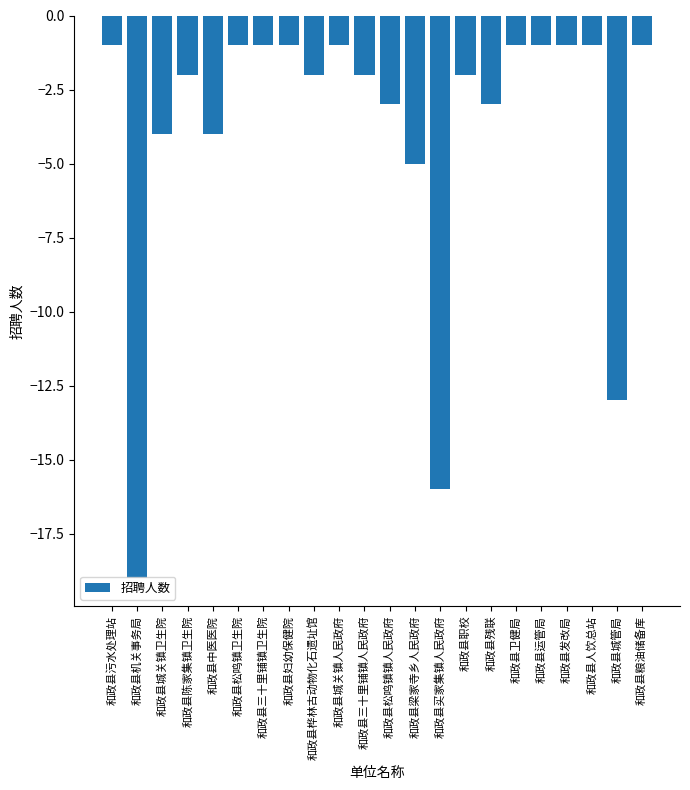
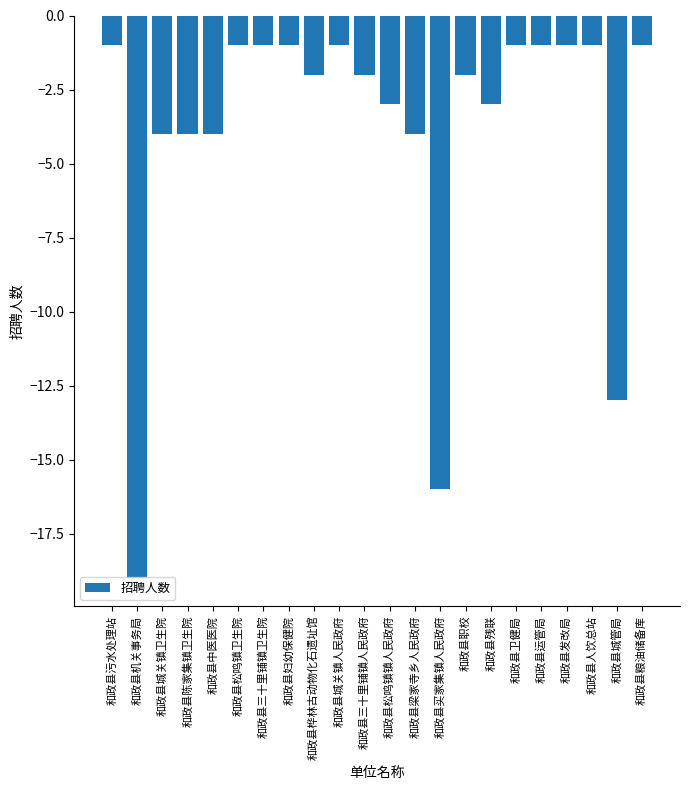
和政县陈家集镇卫生院: -2.0 -> -4.0
和政县梁家寺乡人民政府: -5.0 -> -4.0
